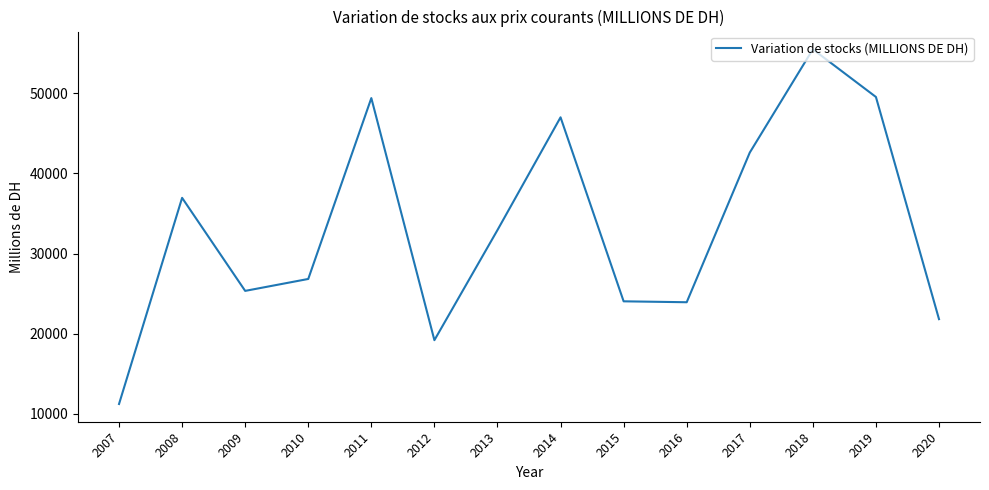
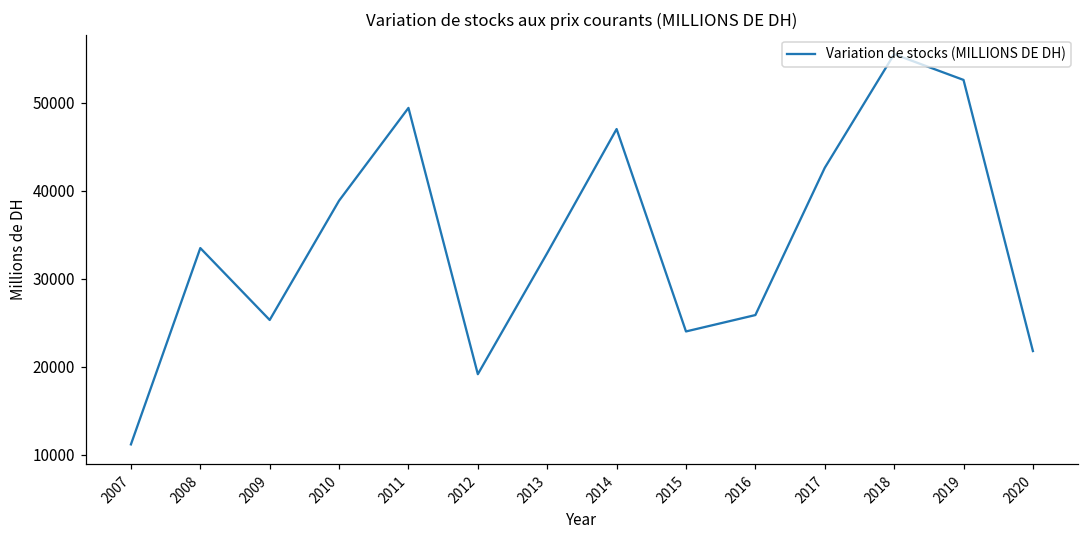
2008: 37000 -> 33000
2010: 27000 -> 39000
2016: 24000 -> 26000
2019: 50000 -> 53000
